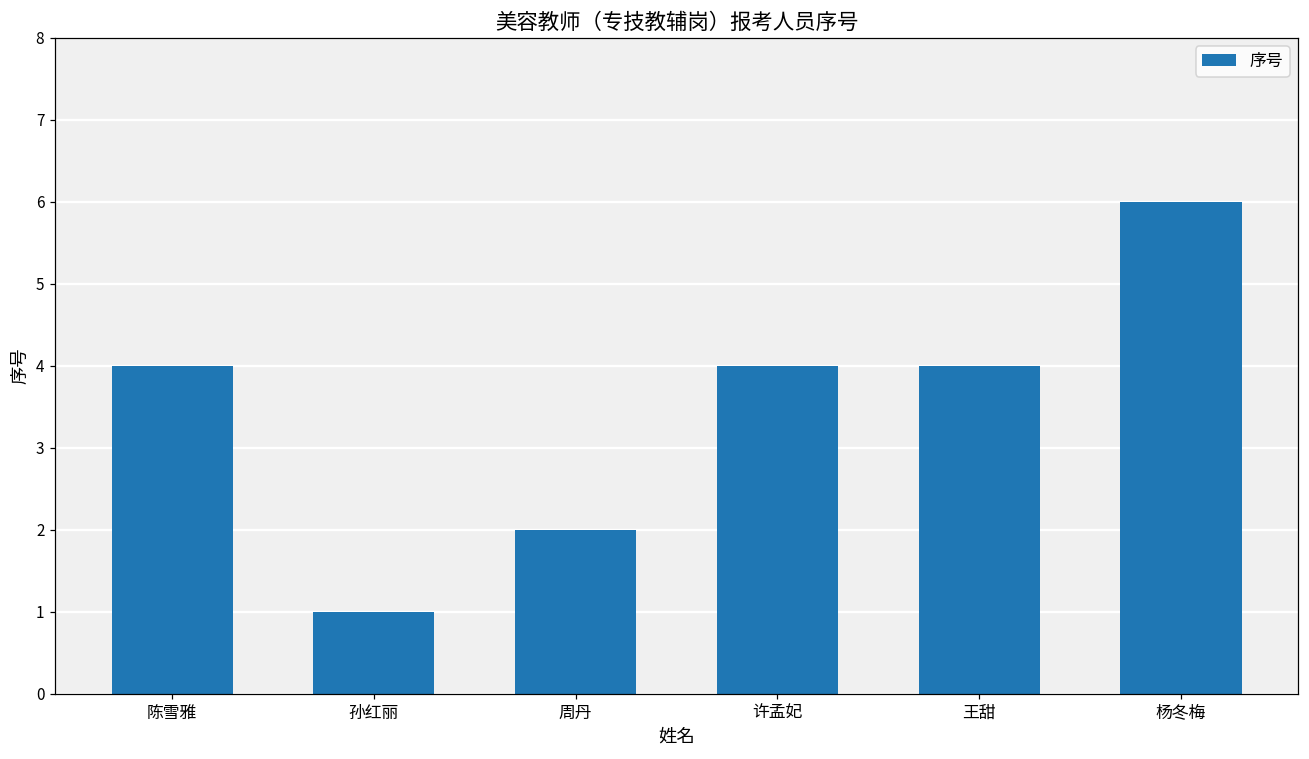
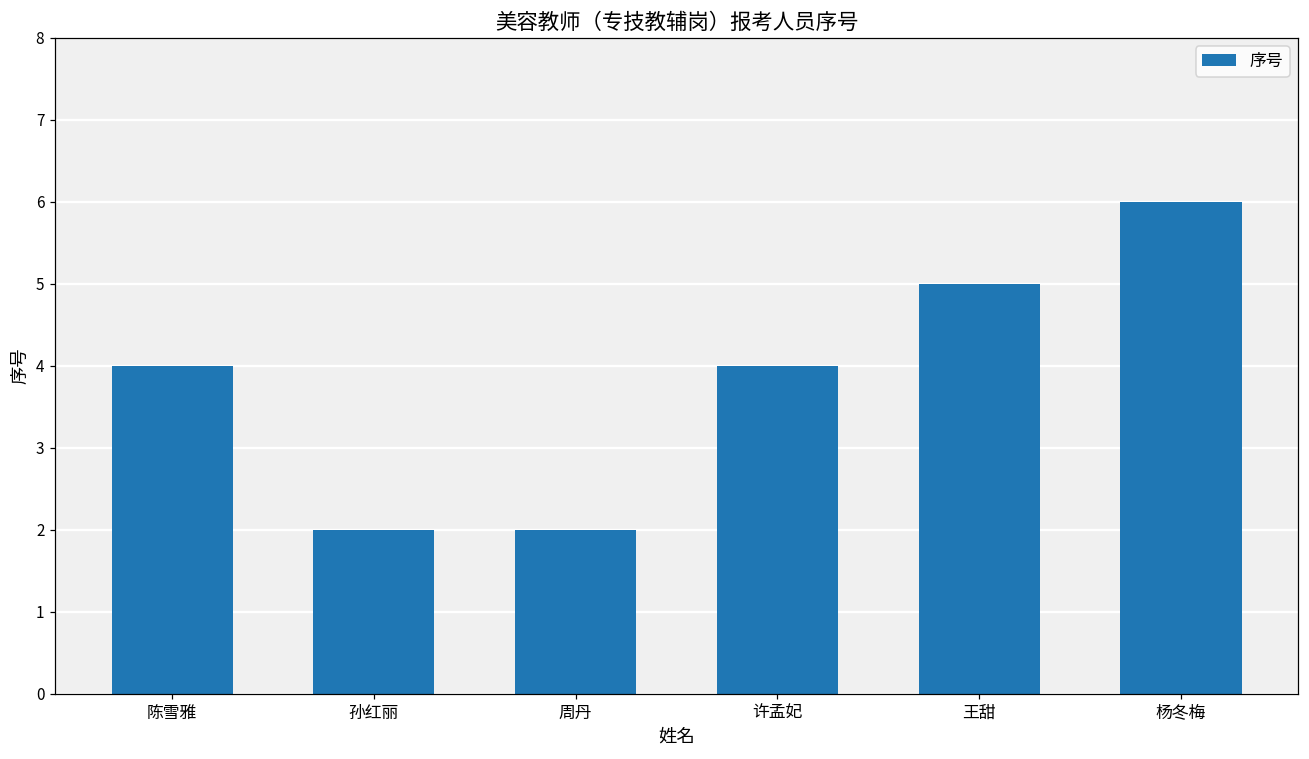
孙红丽: 1 -> 2
王甜: 4 -> 5
